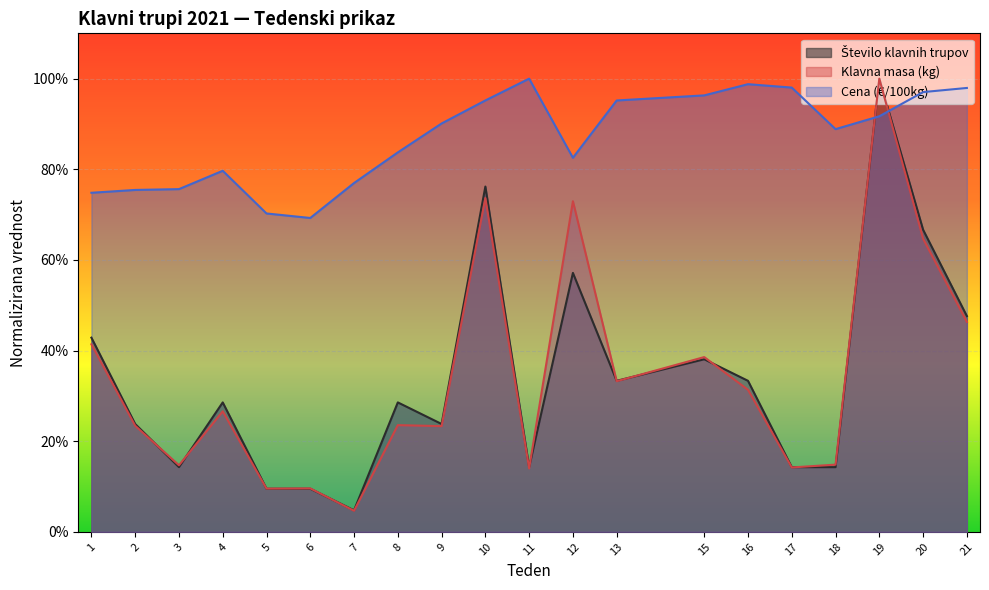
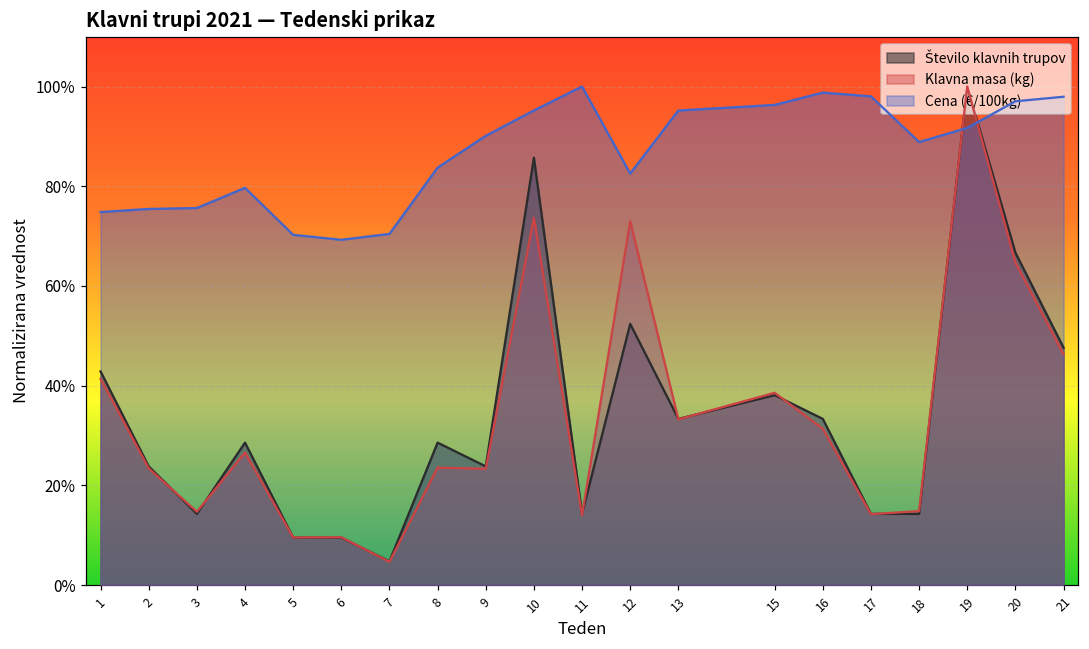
Cena (€/100kg), 7: 77% -> 70%
Število klavnih trupov, 10: 76% -> 86%
Število klavnih trupov, 12: 57% -> 52%
